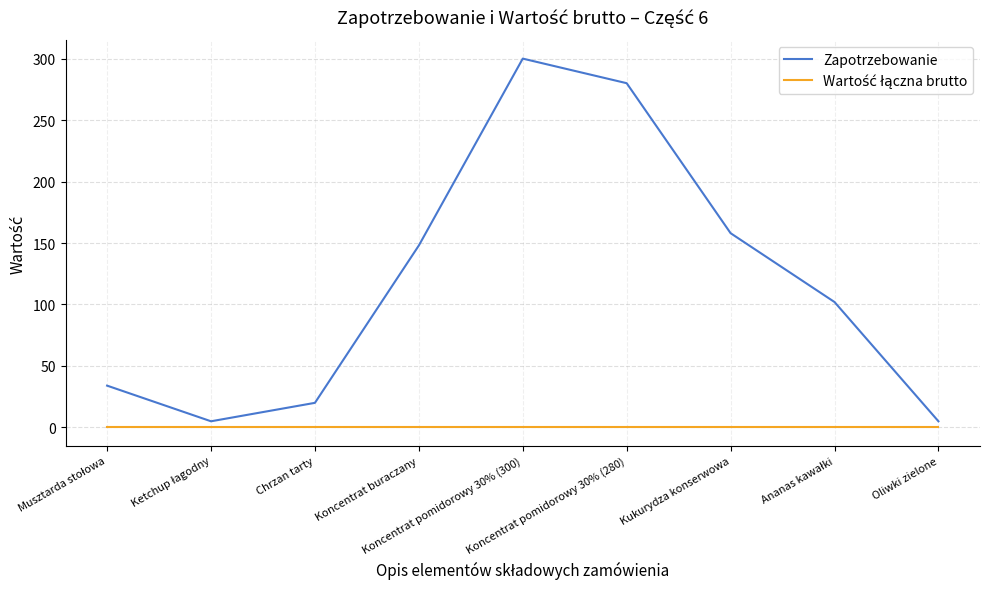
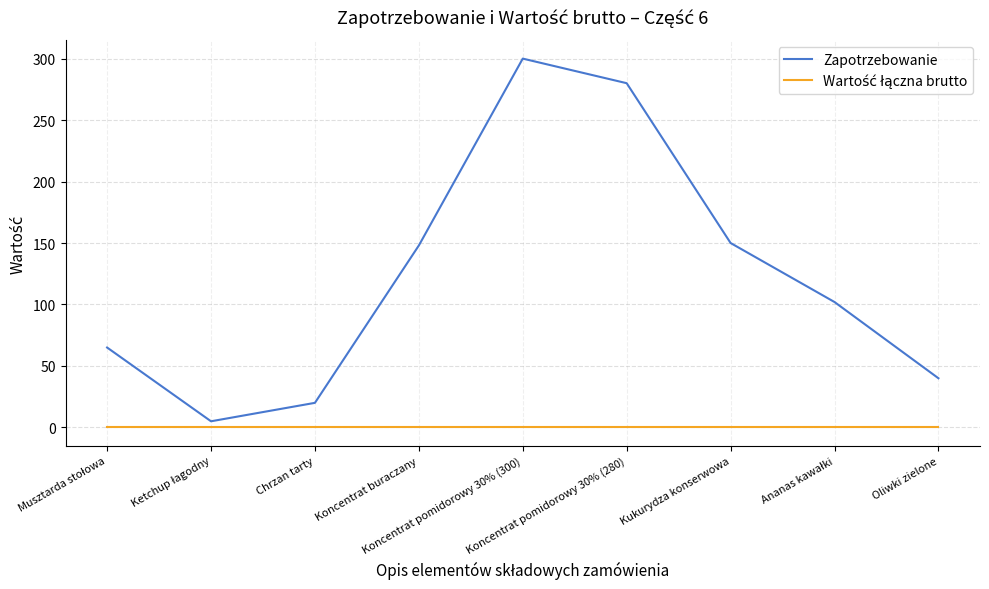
Zapotrzebowanie, Musztarda stołowa: 34 -> 65
Zapotrzebowanie, Kukurydza konserwowa: 158 -> 150
Zapotrzebowanie, Oliwki zielone: 5 -> 40
